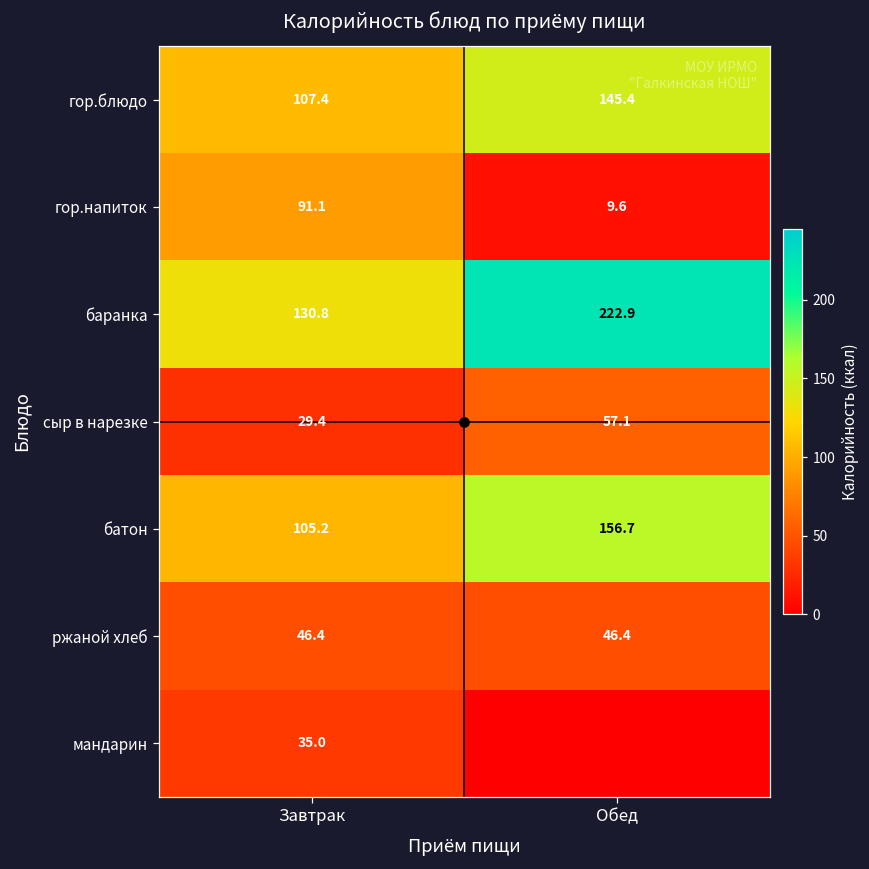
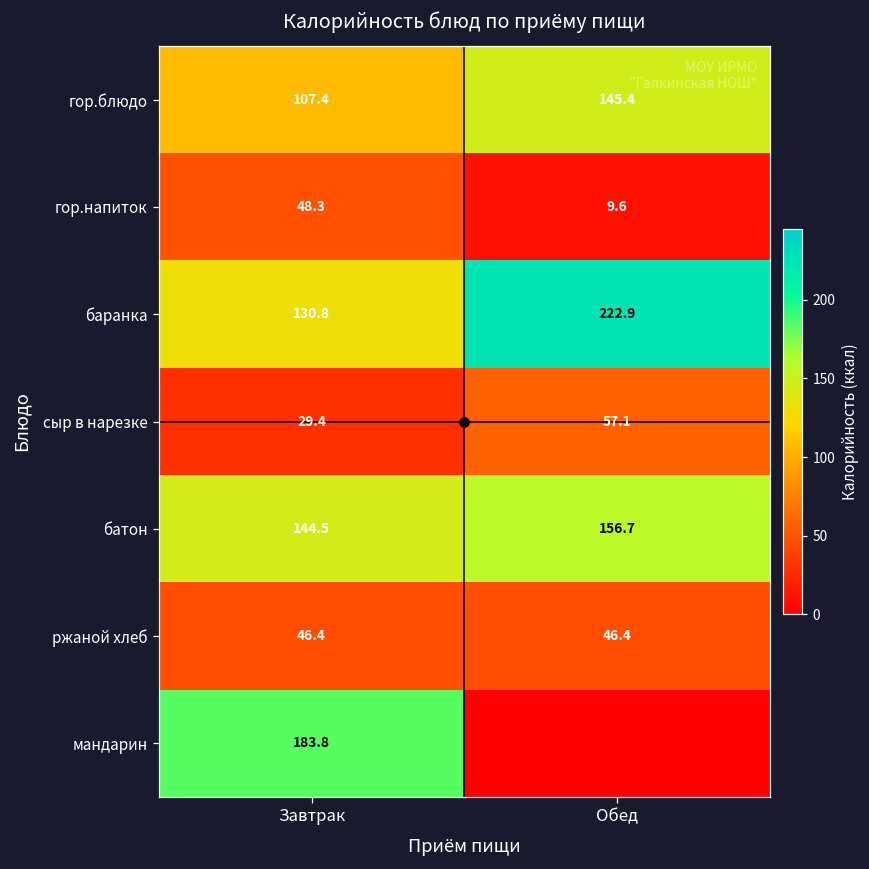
гор.напиток, Завтрак: 91.1 -> 48.3
батон, Завтрак: 105.2 -> 144.5
мандарин, Завтрак: 35.0 -> 183.8
